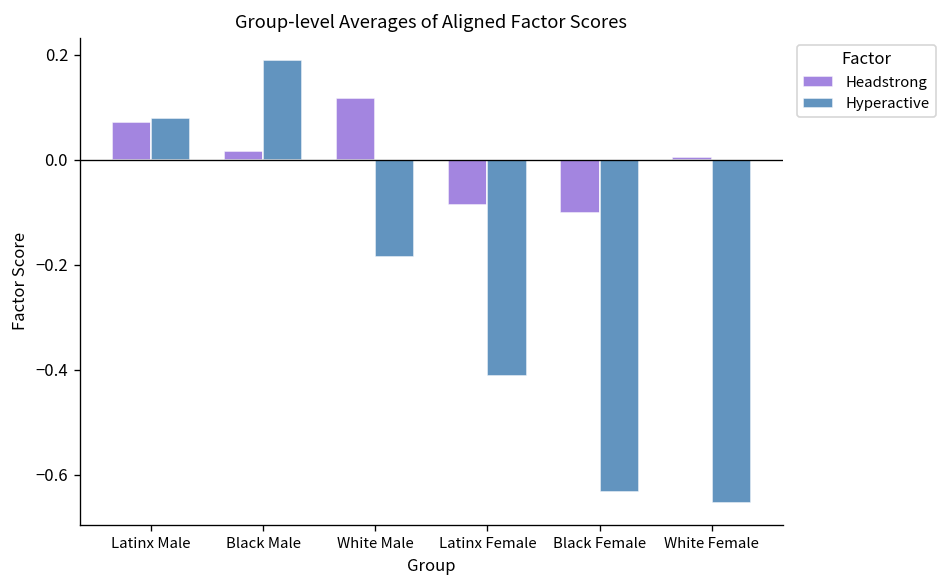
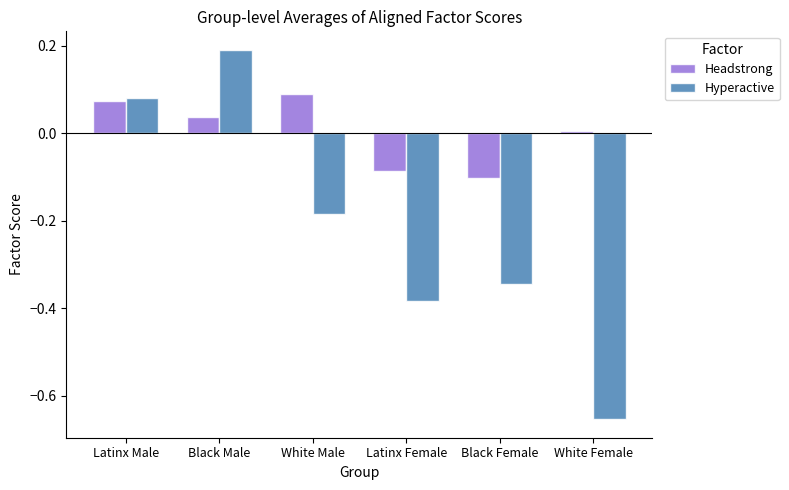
Headstrong, Black Male: 0.02 -> 0.04
Headstrong, White Male: 0.12 -> 0.09
Hyperactive, Latinx Female: -0.41 -> -0.38
Hyperactive, Black Female: -0.63 -> -0.35
